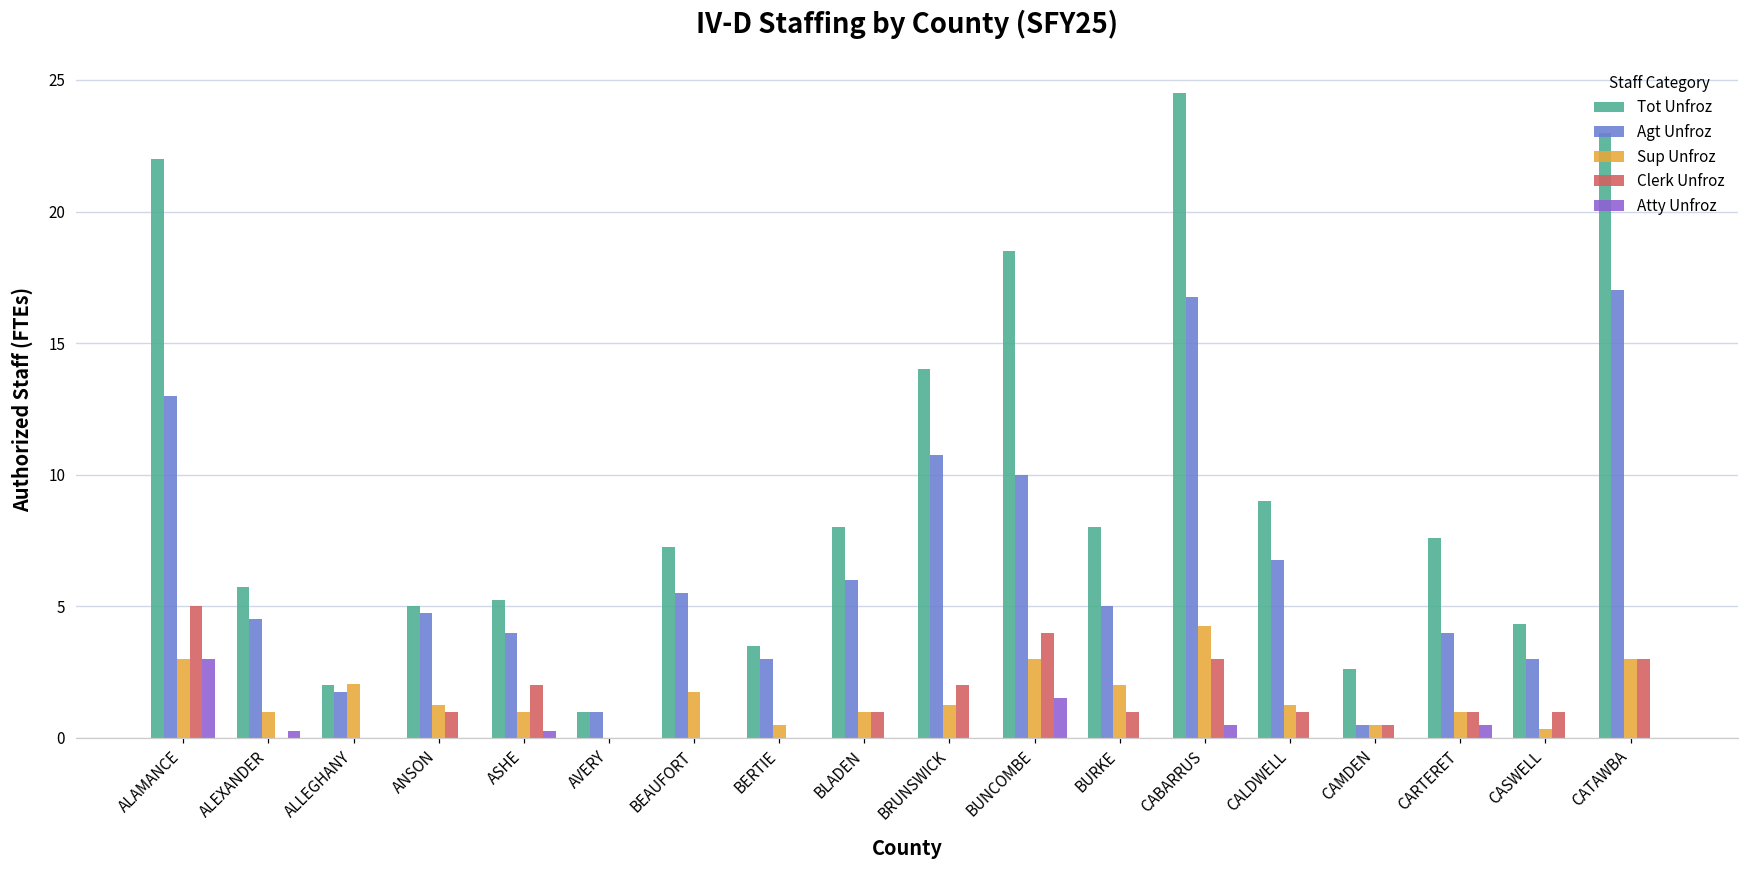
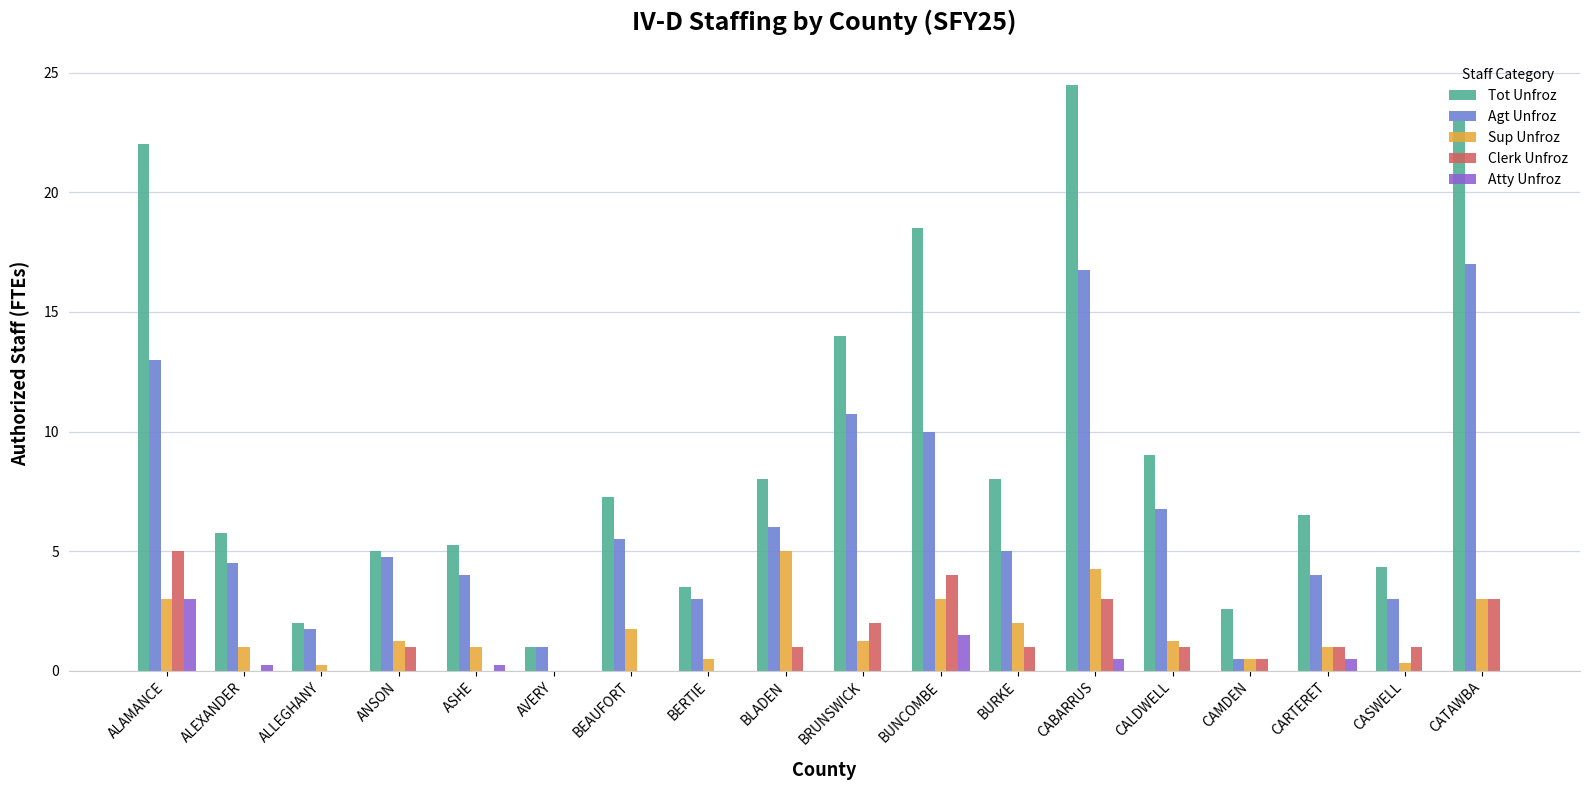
Sup Unfroz, ALLEGHANY: 2.1 -> 0.3
Clerk Unfroz, ASHE: 2 -> 0
Sup Unfroz, BLADEN: 1 -> 5
Tot Unfroz, CARTERET: 7.6 -> 6.5
